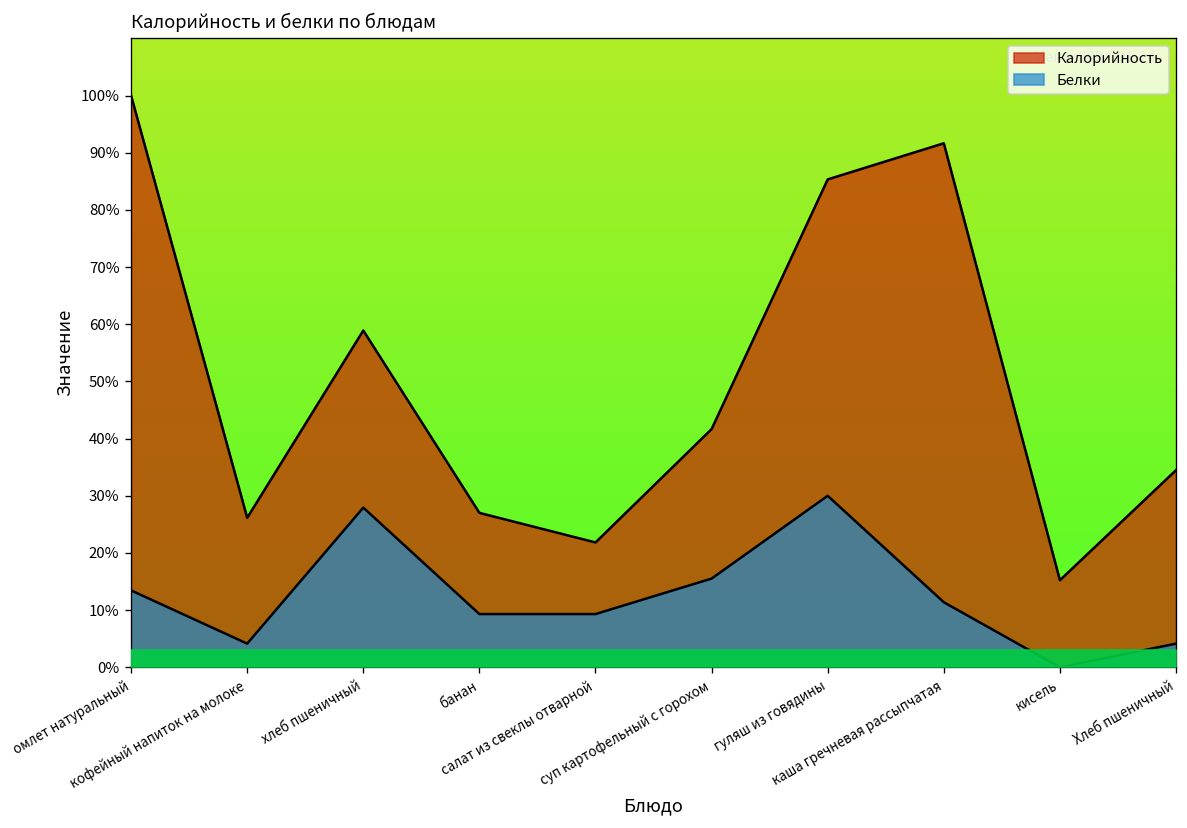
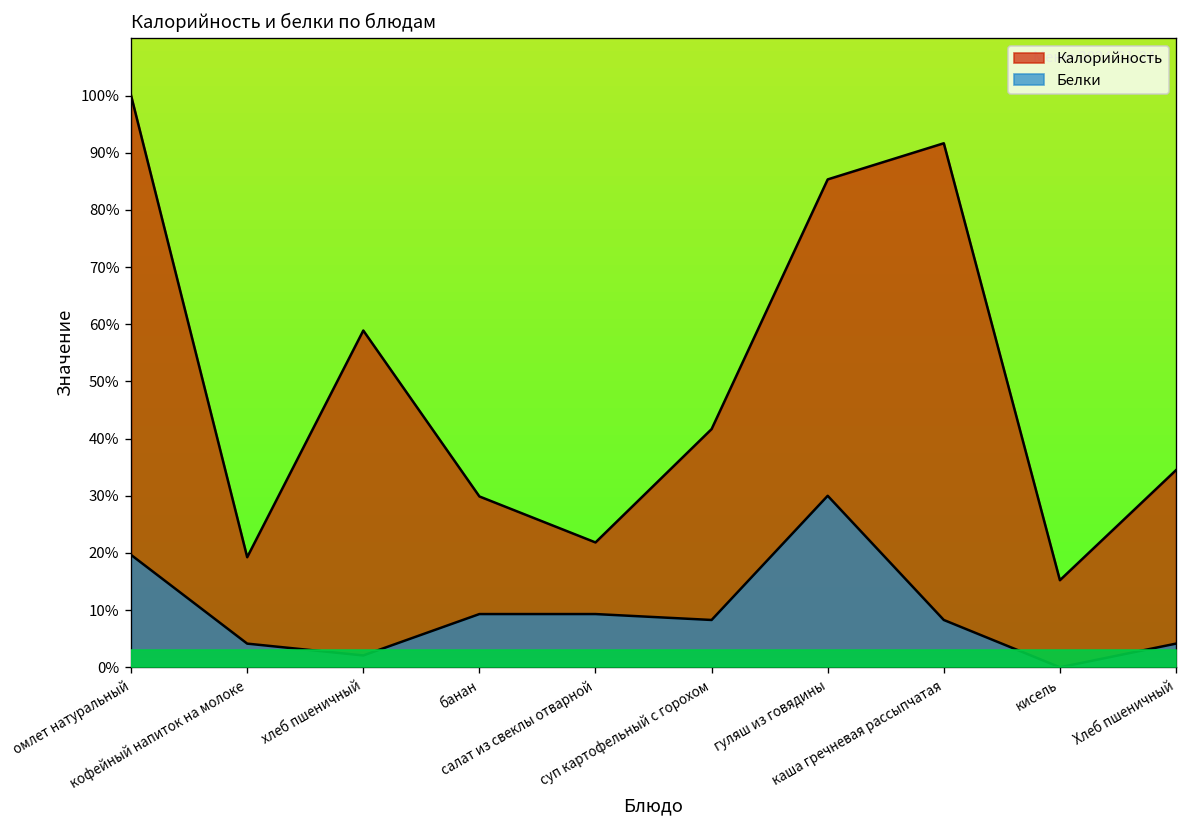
Белки, омлет натуральный: 13% -> 20%
Калорийность, кофейный напиток на молоке: 26% -> 19%
Белки, хлеб пшеничный: 28% -> 2%
Калорийность, банан: 27% -> 30%
Белки, суп картофельный с горохом: 16% -> 8%
Белки, каша гречневая рассыпчатая: 11% -> 8%
